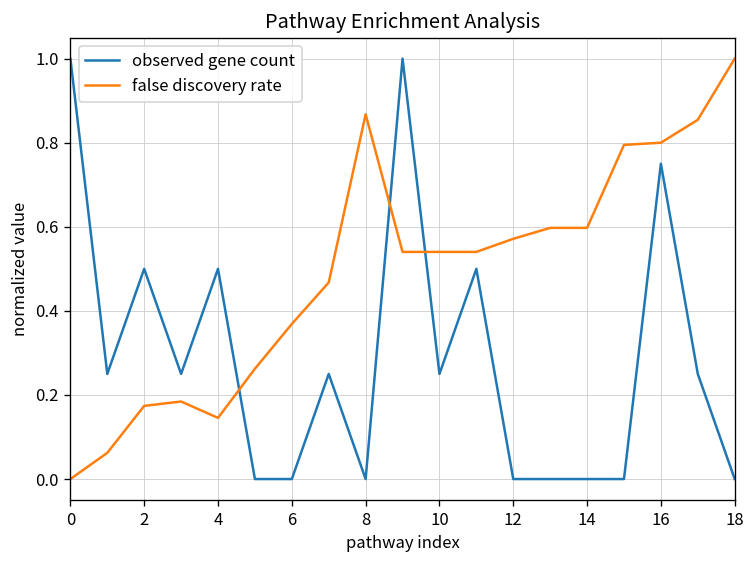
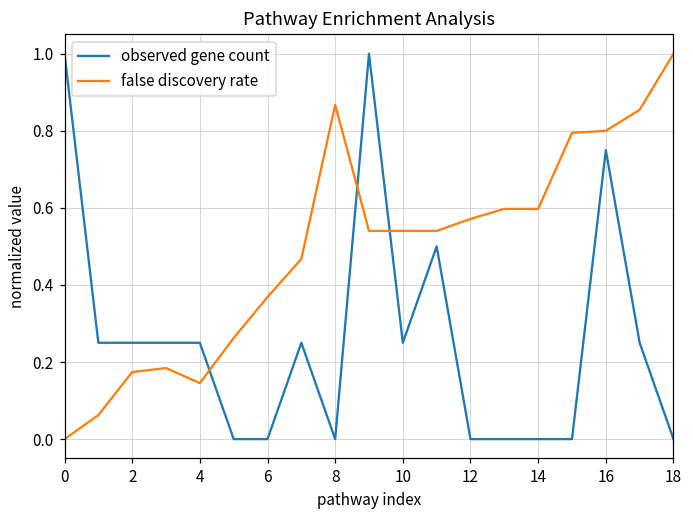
observed gene count, 2: 0.50 -> 0.25
observed gene count, 4: 0.50 -> 0.25
